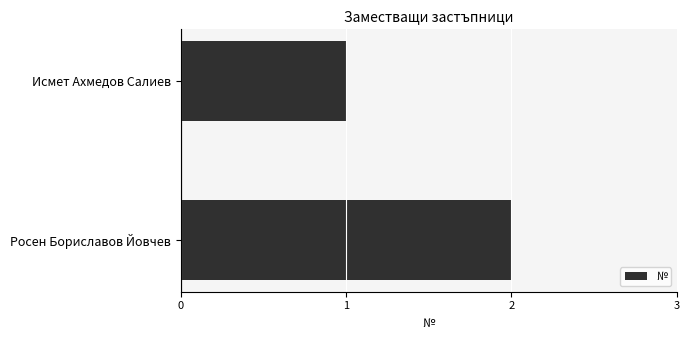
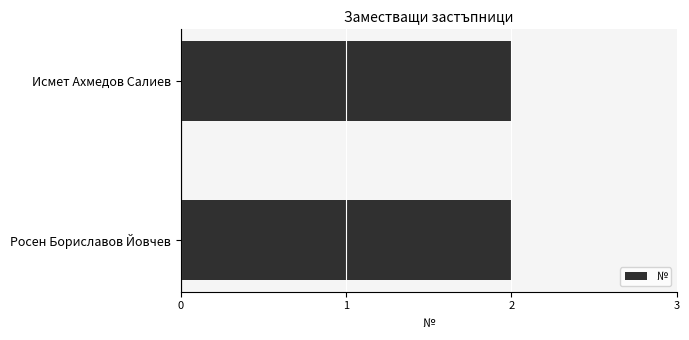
Исмет Ахмедов Салиев: 1 -> 2
